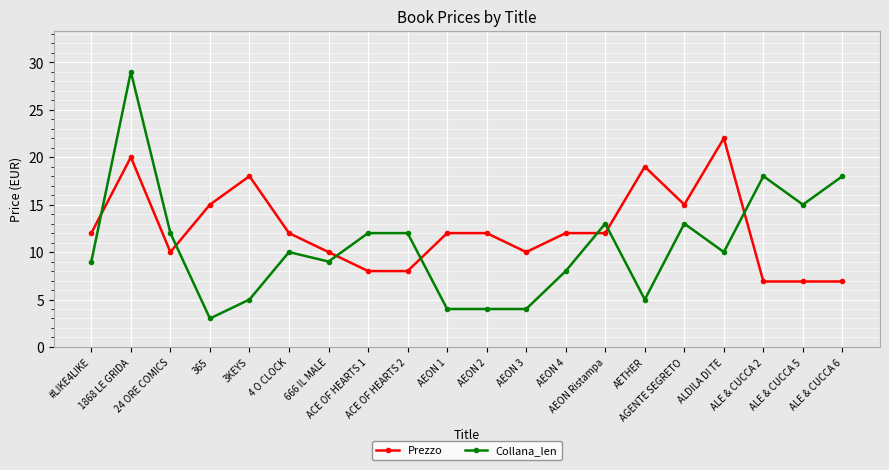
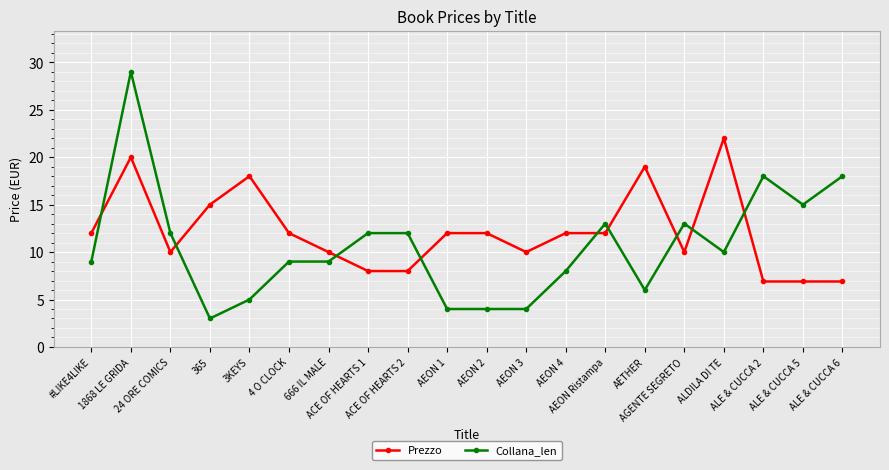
Collana_len, 4 O CLOCK: 10 -> 9
Collana_len, AETHER: 5 -> 6
Prezzo, AGENTE SEGRETO: 15 -> 10
